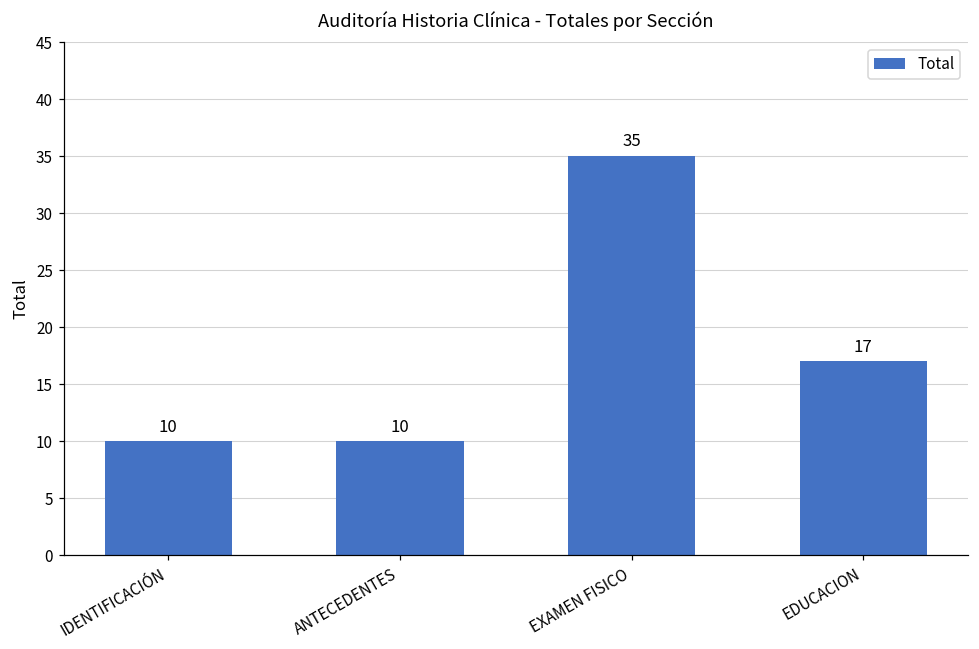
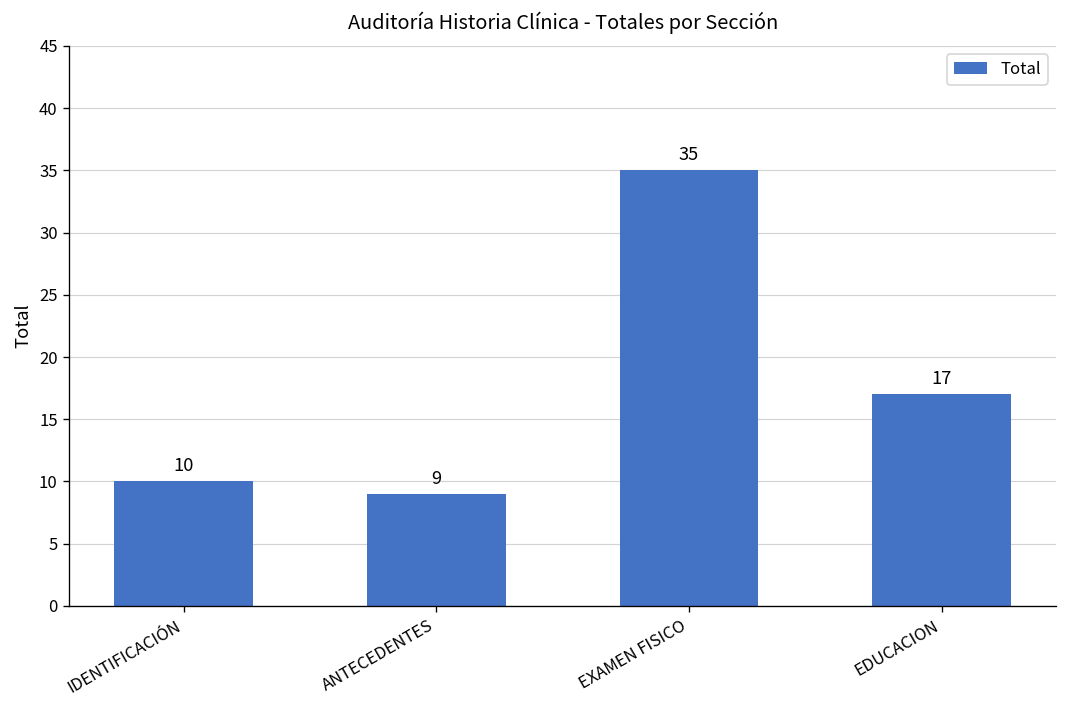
ANTECEDENTES: 10 -> 9
